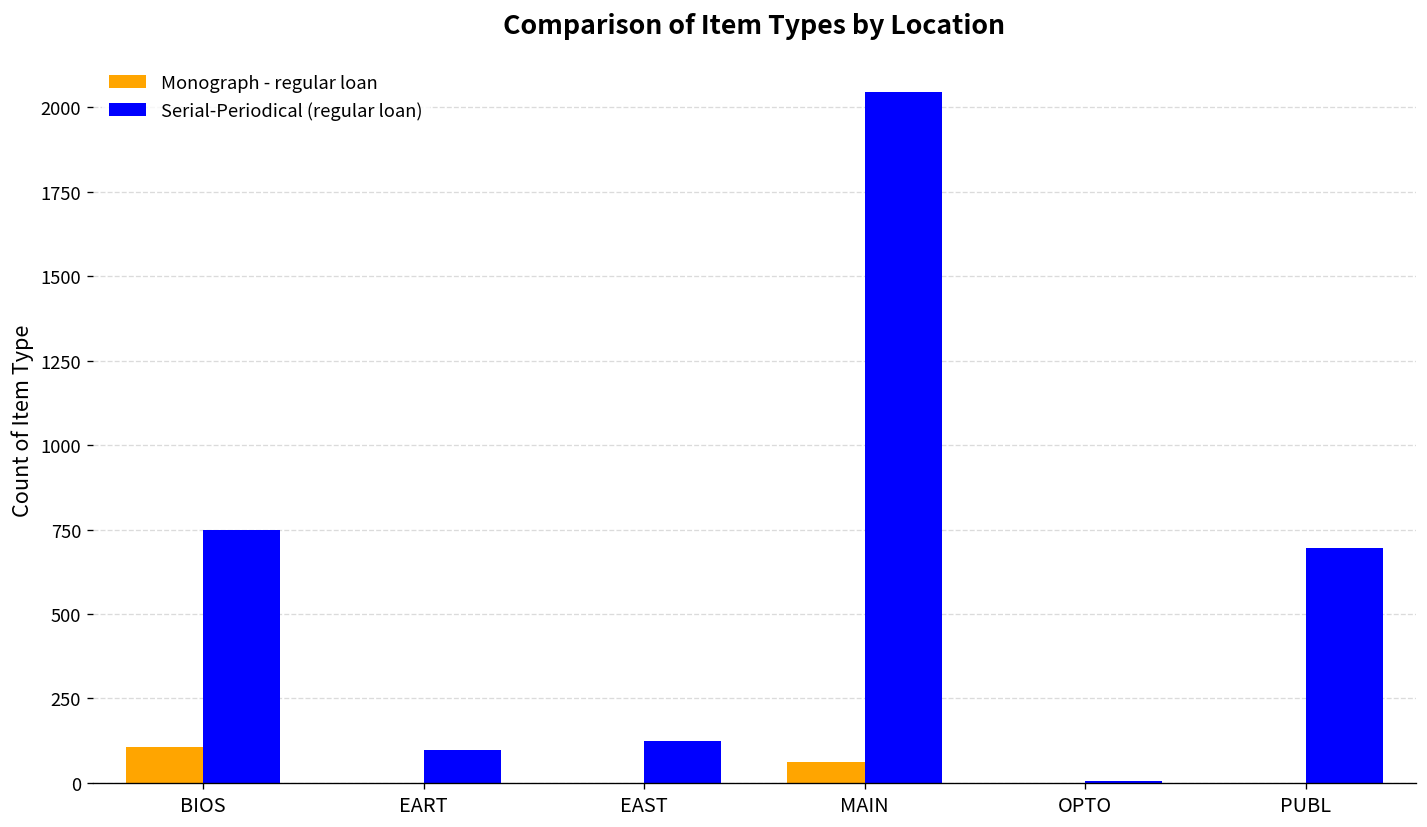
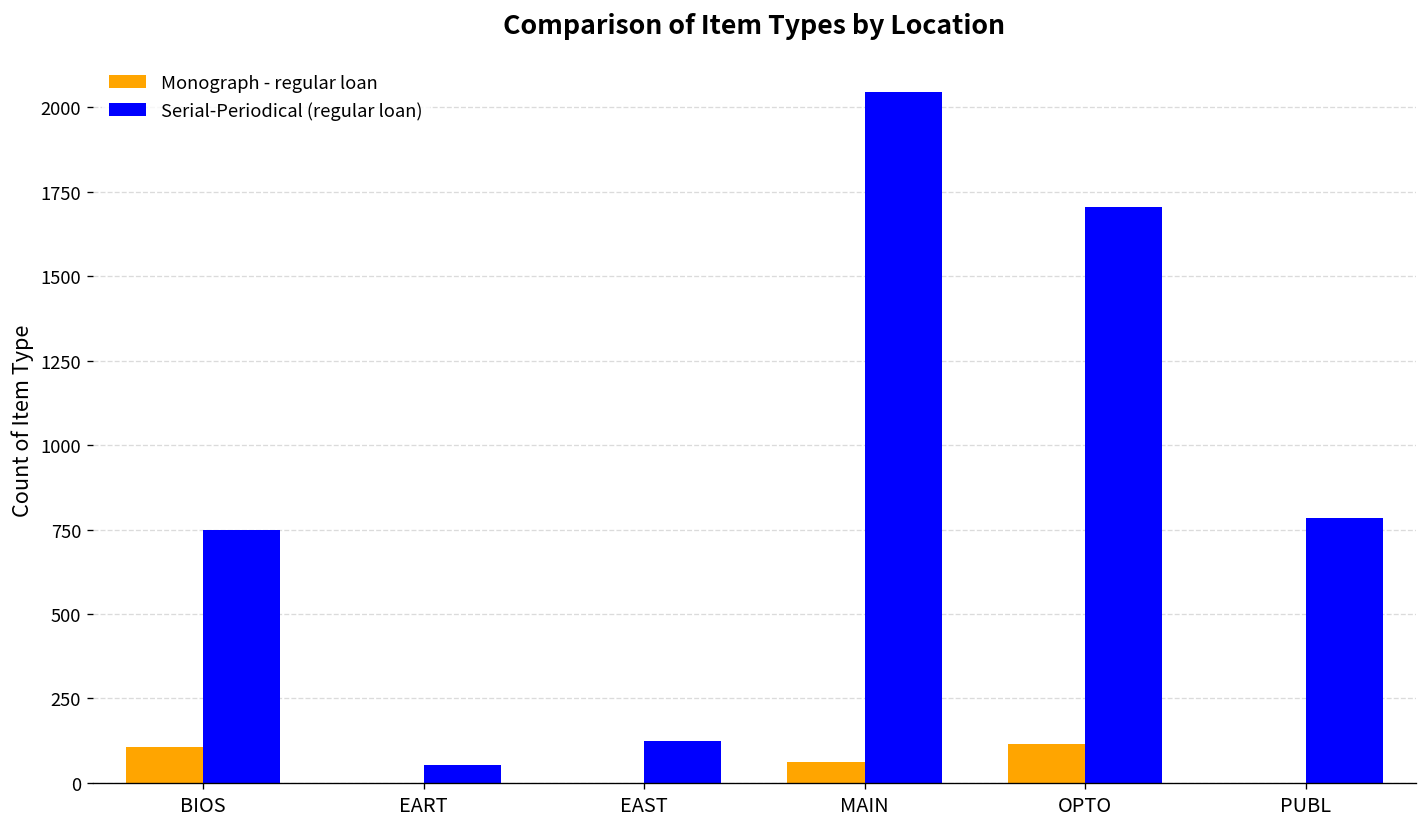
Serial-Periodical (regular loan), EART: 100 -> 50
Monograph - regular loan, OPTO: 0 -> 120
Serial-Periodical (regular loan), OPTO: 10 -> 1700
Serial-Periodical (regular loan), PUBL: 700 -> 780
